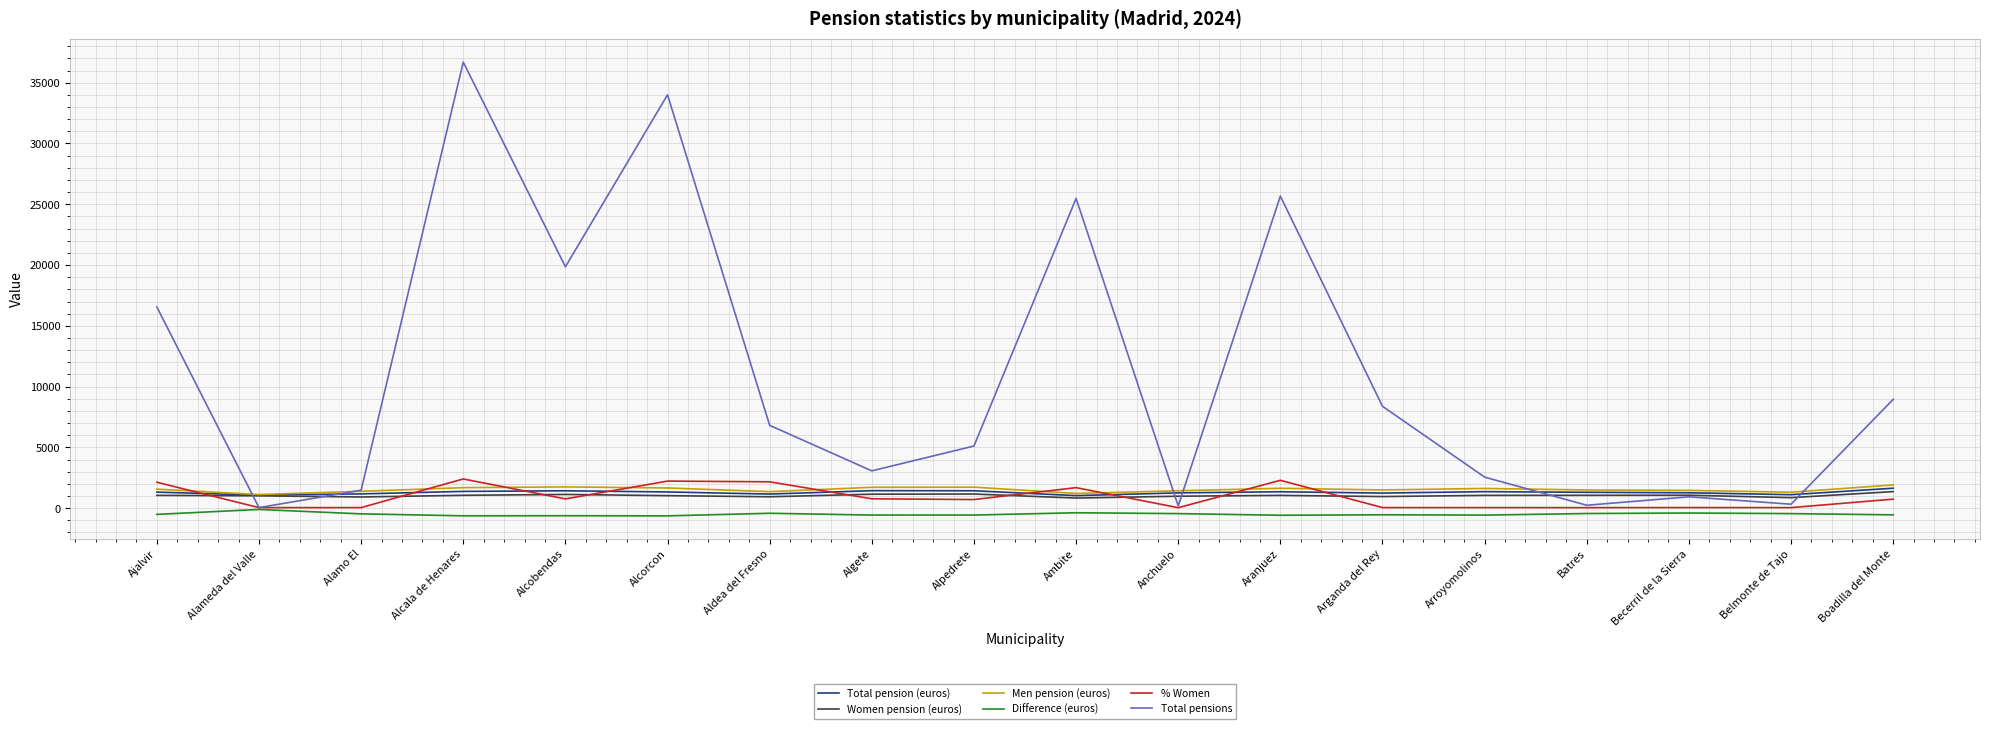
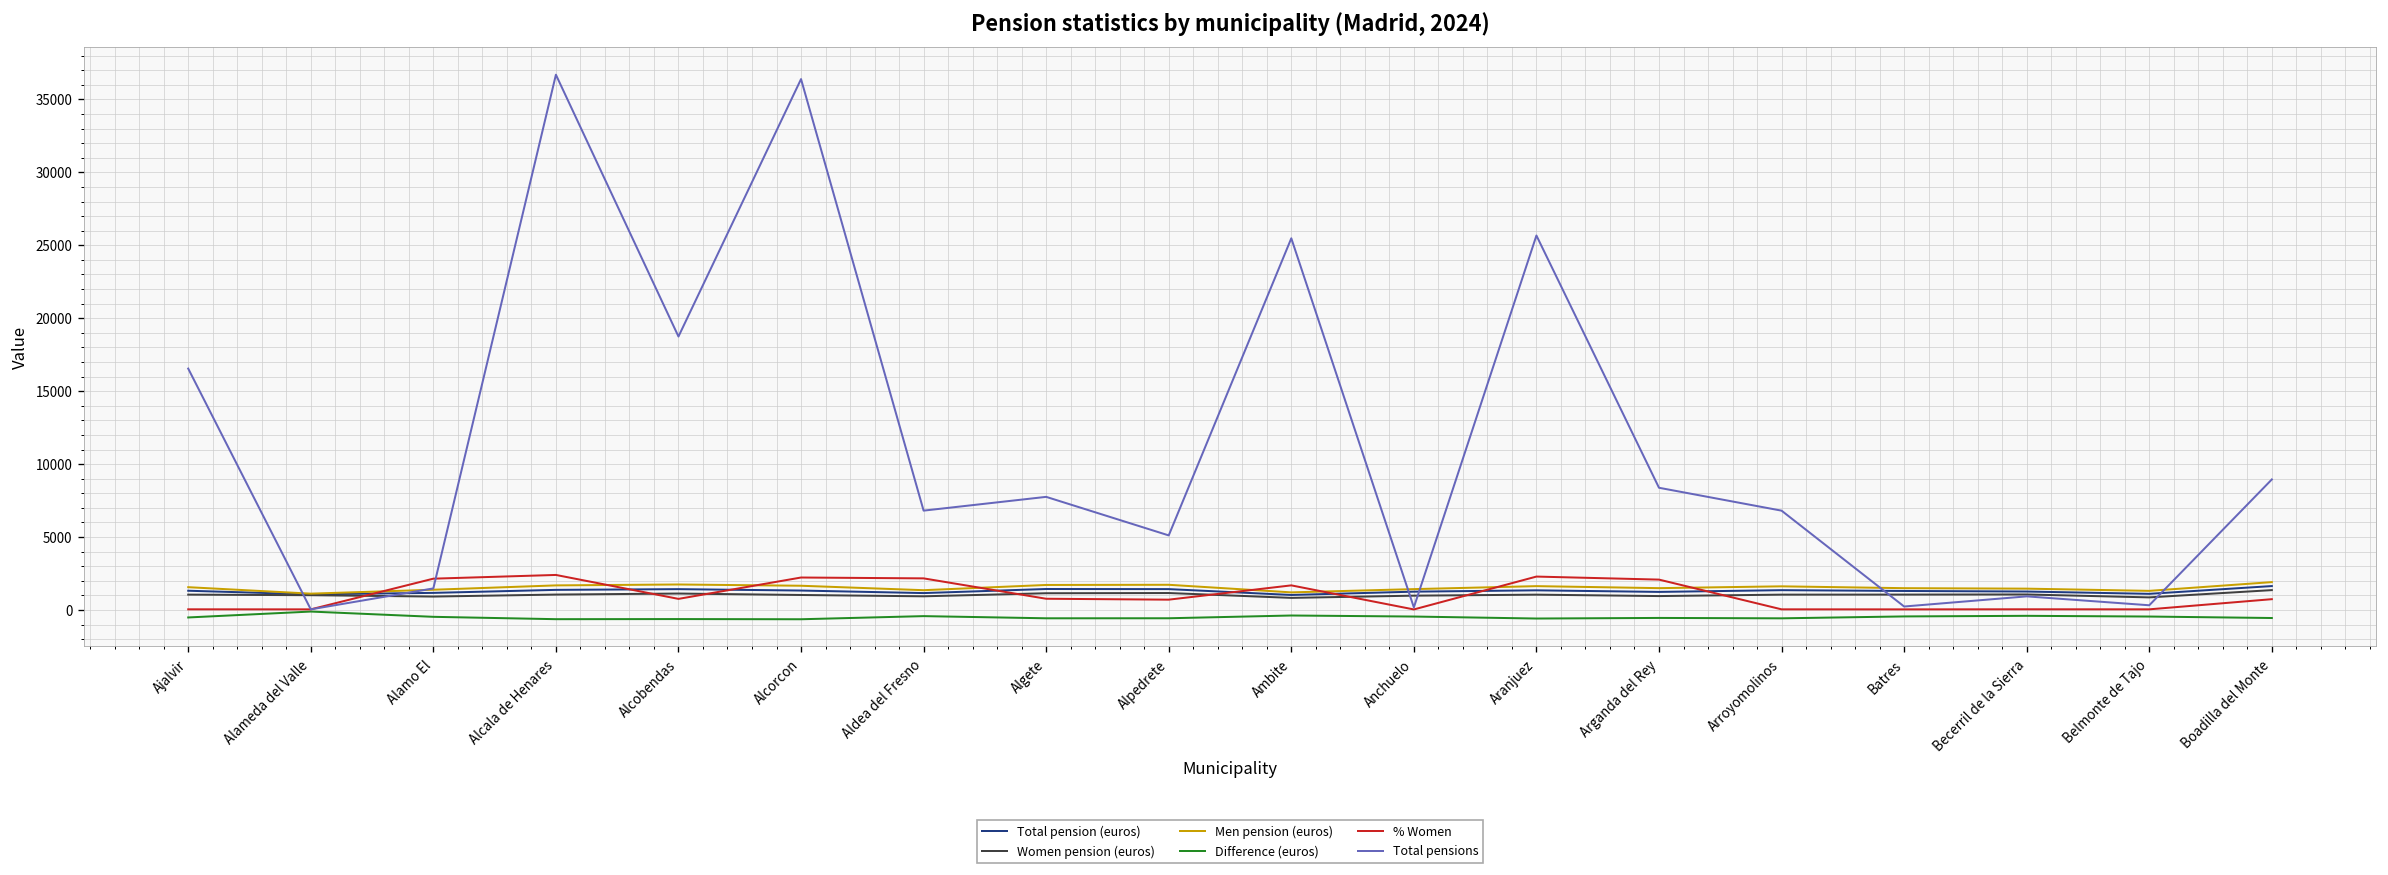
% Women, Ajalvir: 2100 -> 0
% Women, Alamo El: 0 -> 2100
Total pensions, Alcobendas: 19900 -> 18700
Total pensions, Alcorcon: 34000 -> 36400
Total pensions, Algete: 3100 -> 7800
% Women, Arganda del Rey: 0 -> 2100
Total pensions, Arroyomolinos: 2600 -> 6800
